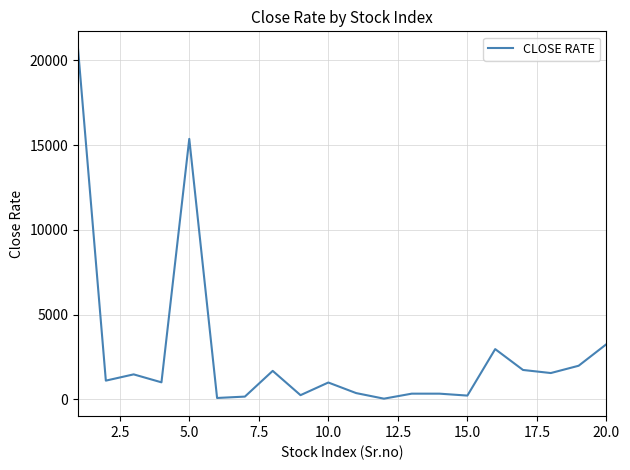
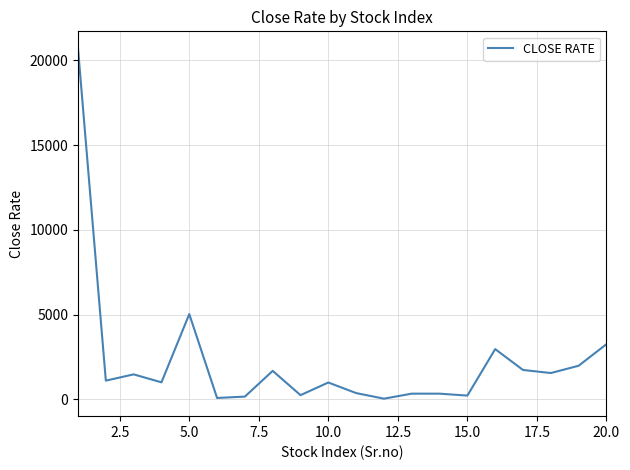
5.0: 15400 -> 5000
